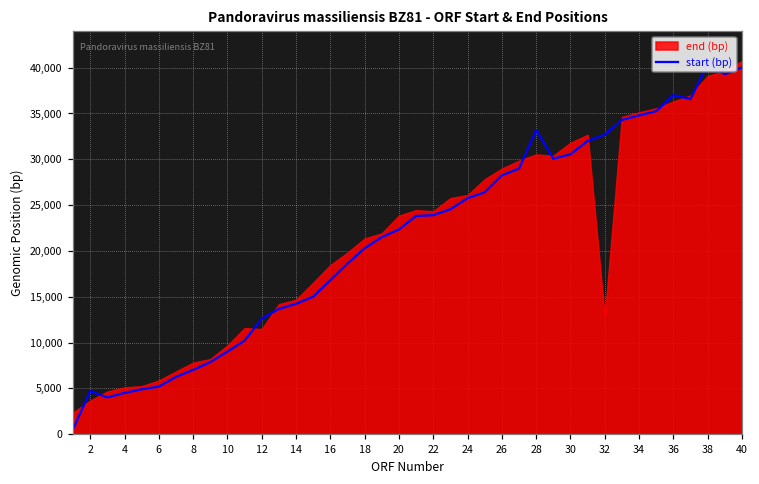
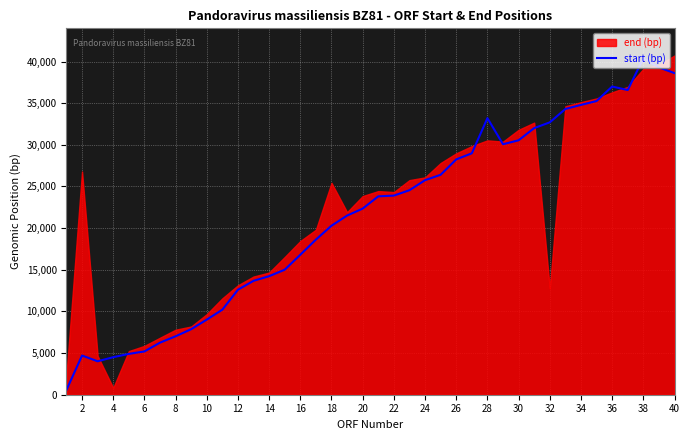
end (bp), 2: 4,000 -> 27,000
end (bp), 4: 5,000 -> 1,000
end (bp), 12: 11,000 -> 13,000
end (bp), 18: 21,000 -> 25,000
start (bp), 40: 40,000 -> 39,000
